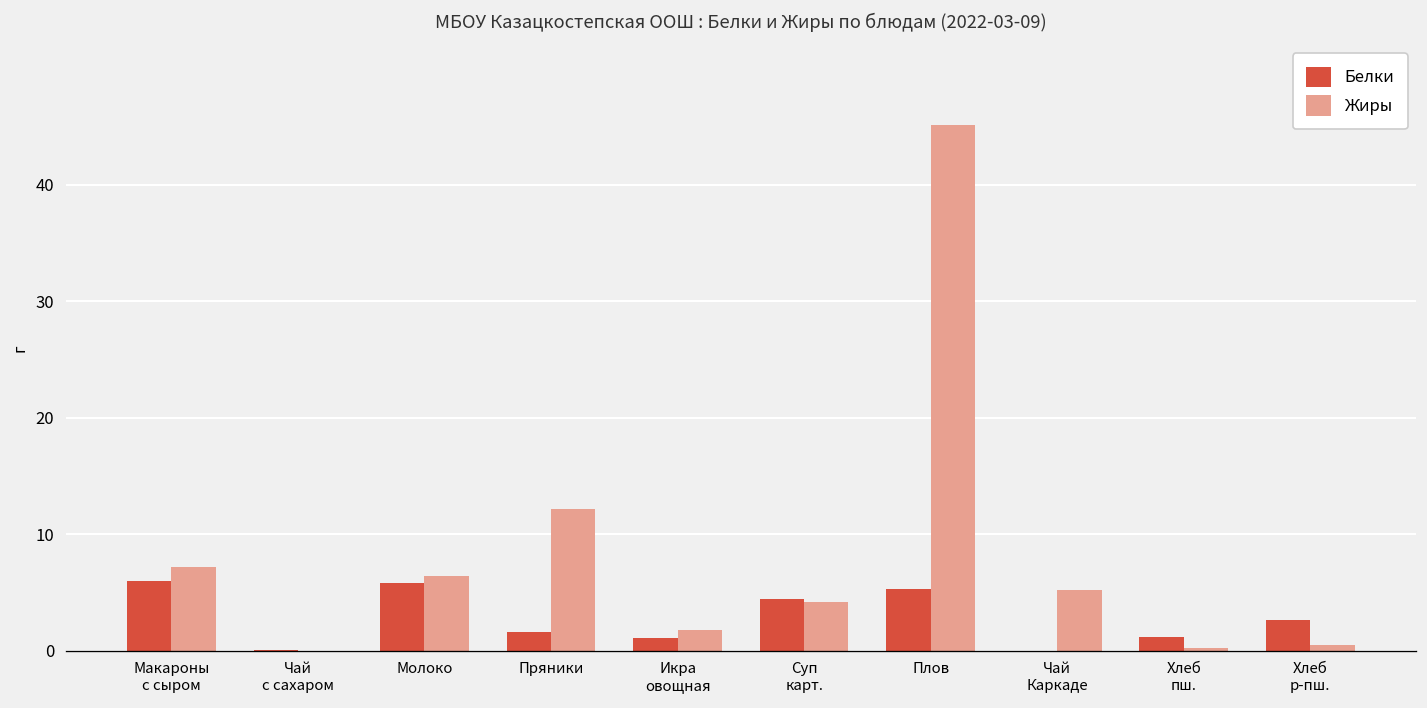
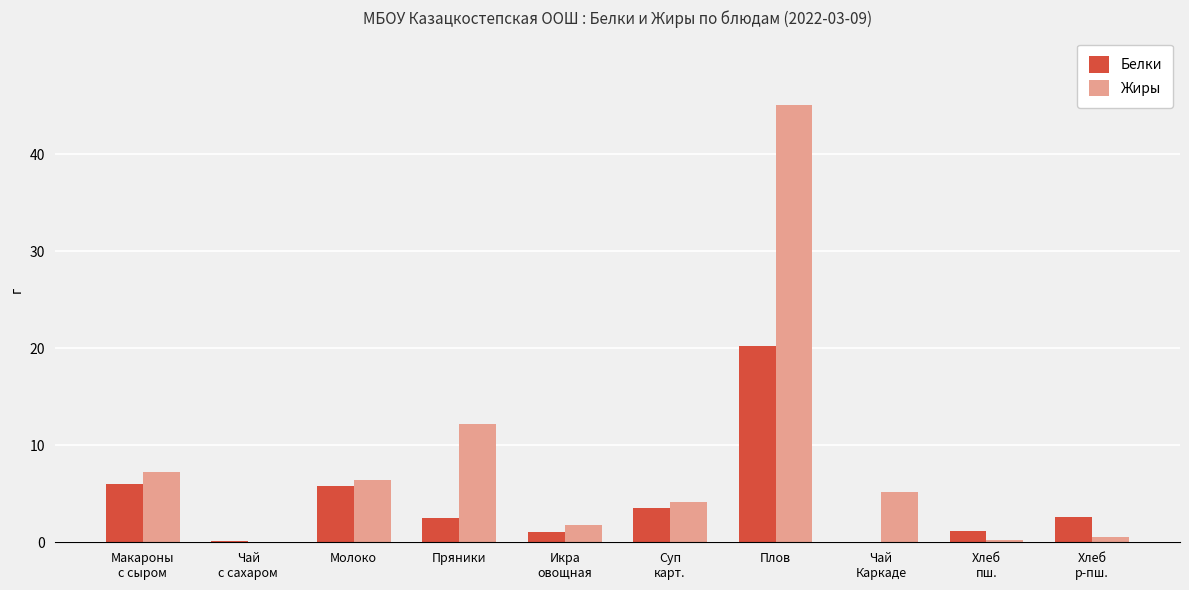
Белки, Пряники: 2 -> 3
Белки, Суп карт.: 4.4 -> 3.5
Белки, Плов: 5 -> 20
